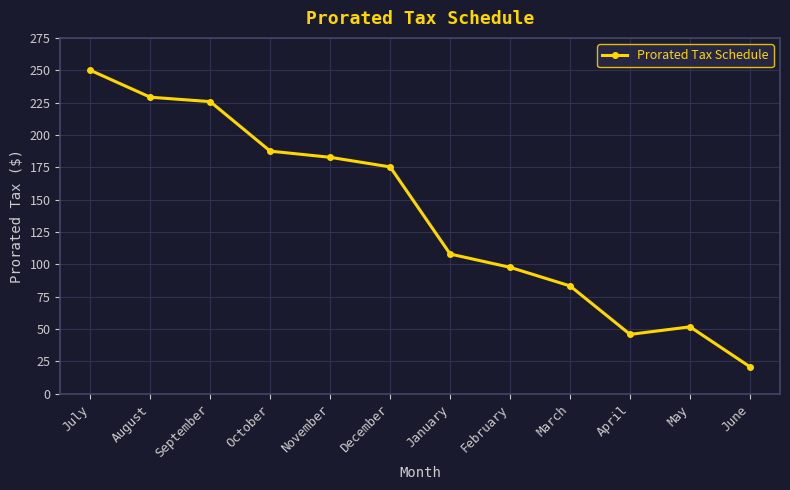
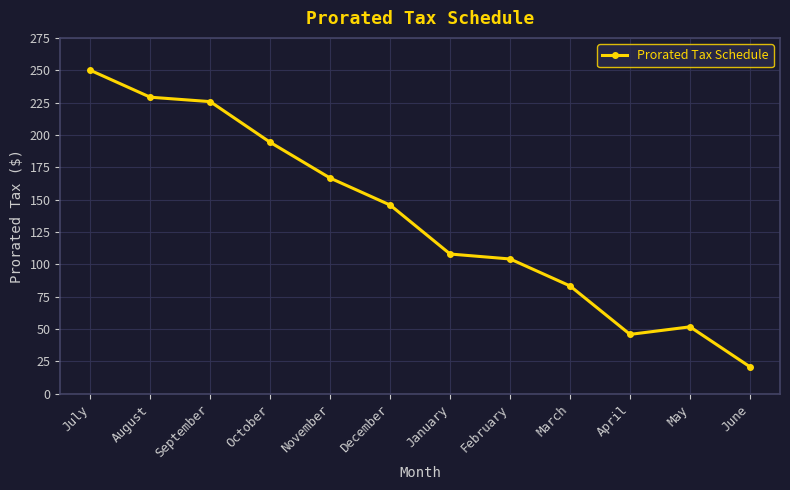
October: 188 -> 194
November: 183 -> 167
December: 175 -> 146
February: 98 -> 104
